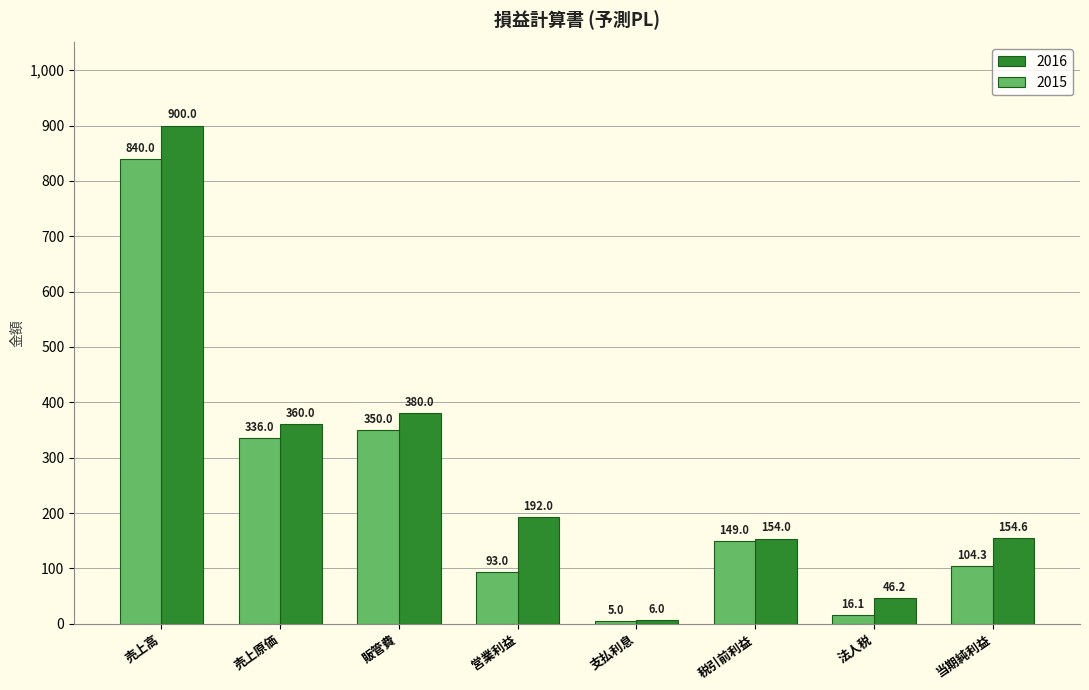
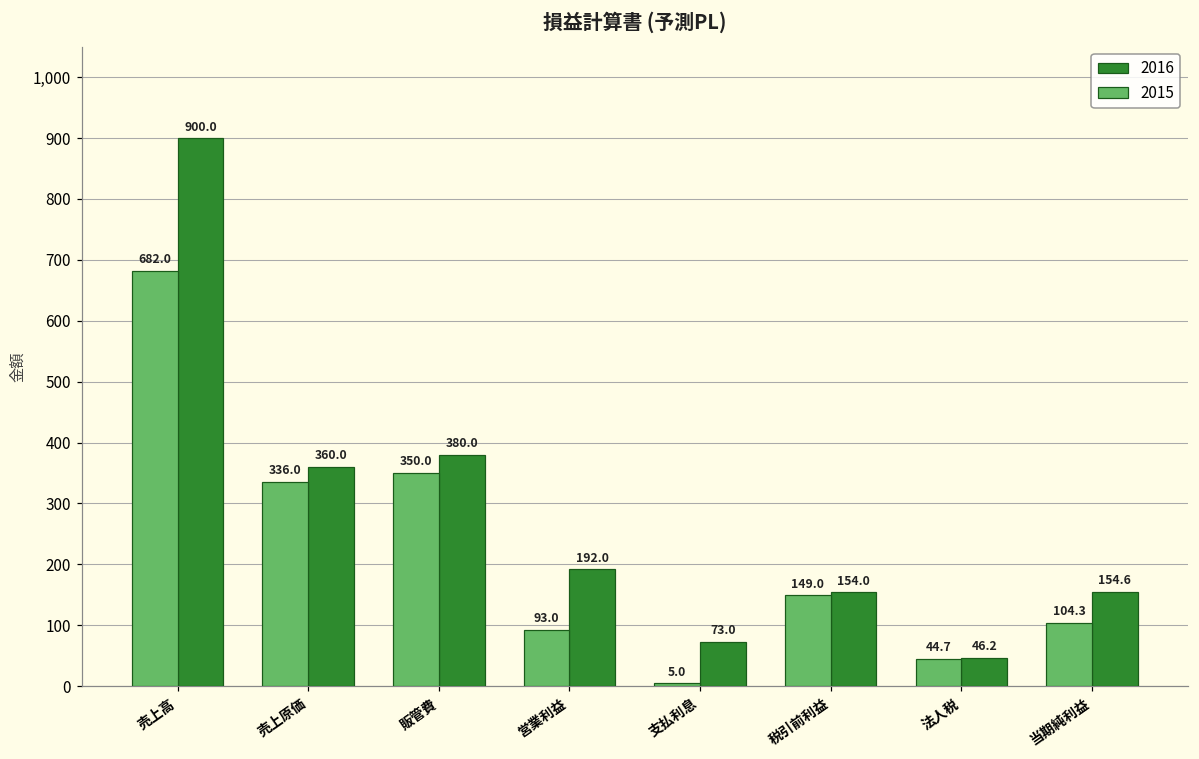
2015, 売上高: 840.0 -> 682.0
2016, 支払利息: 6.0 -> 73.0
2015, 法人税: 16.1 -> 44.7
